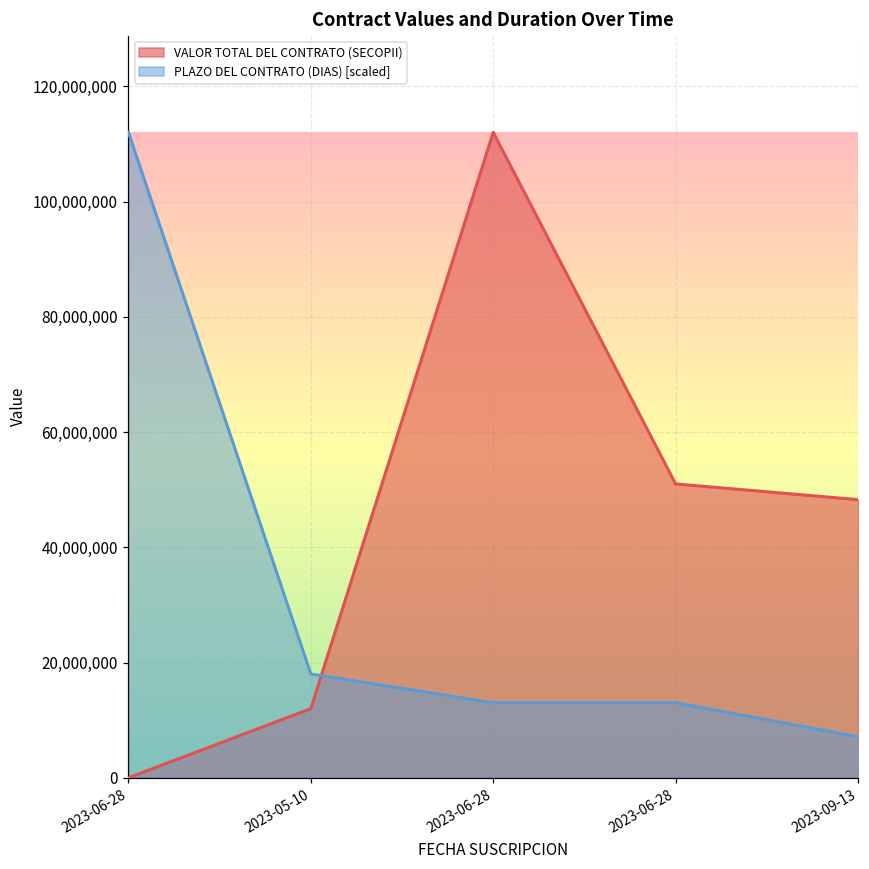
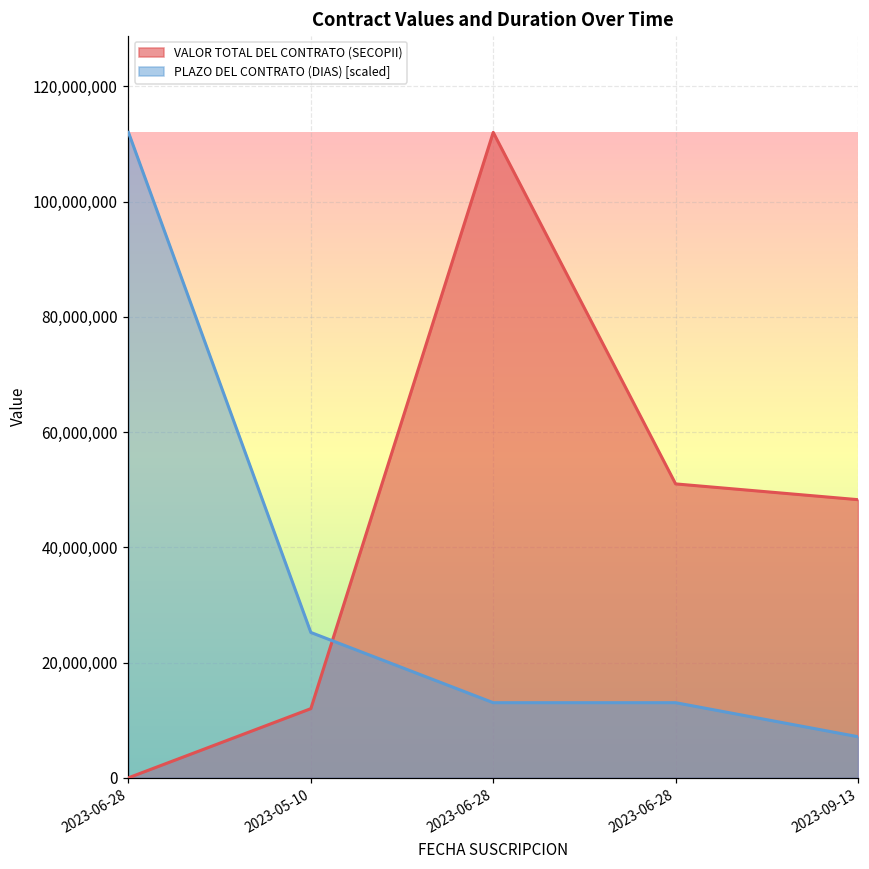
PLAZO DEL CONTRATO (DIAS) [scaled], 2023-05-10: 18,000,000 -> 25,000,000
